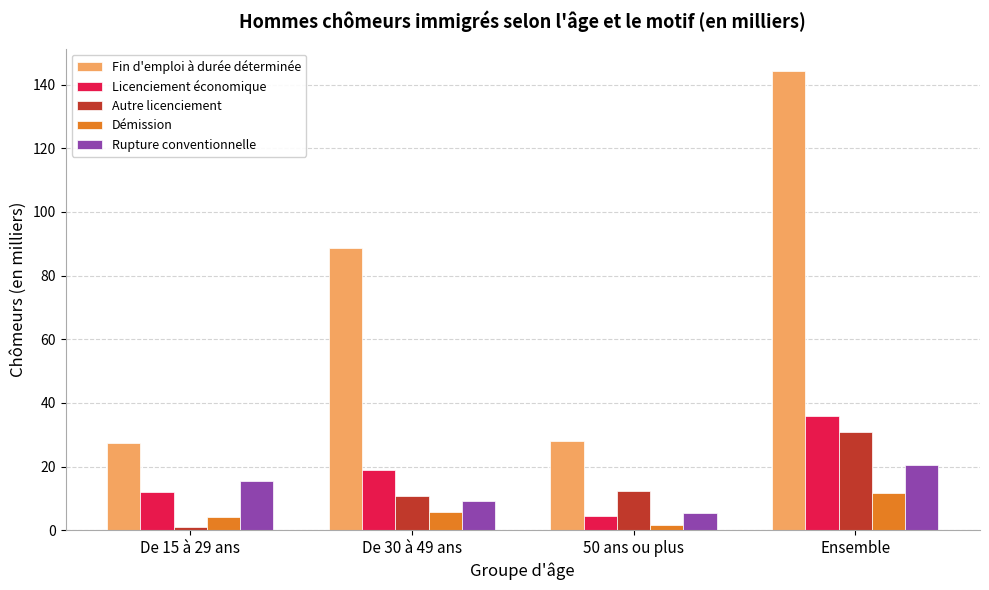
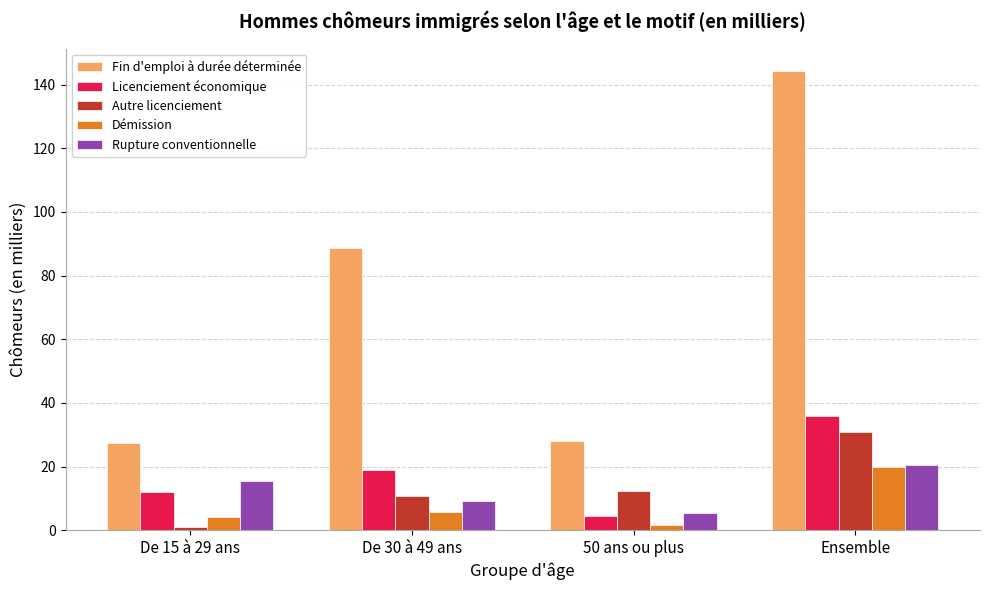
Démission, Ensemble: 12 -> 20
